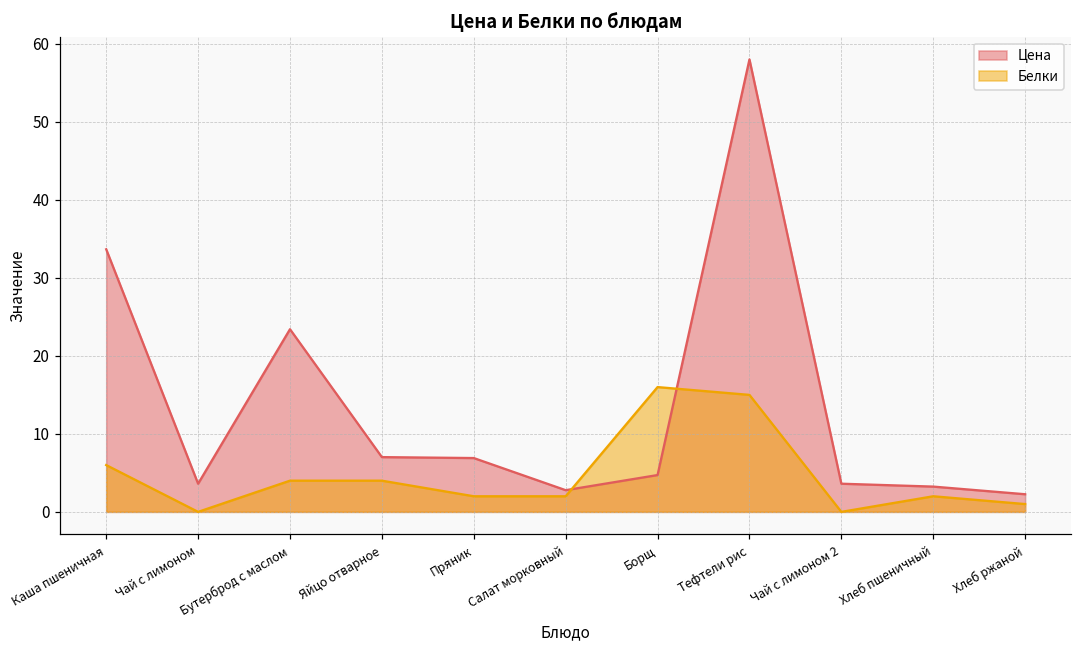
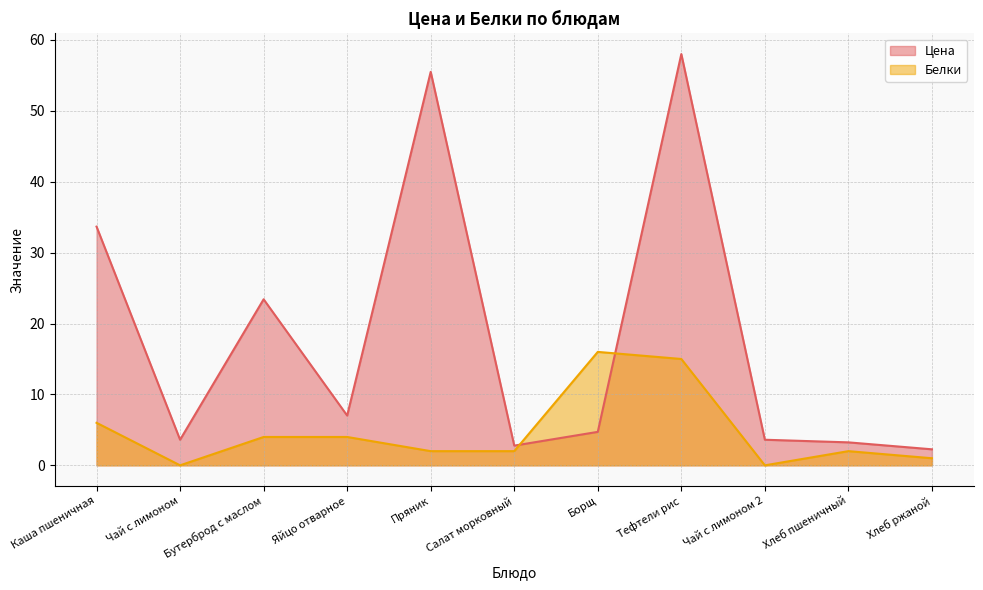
Цена, Пряник: 7 -> 56
